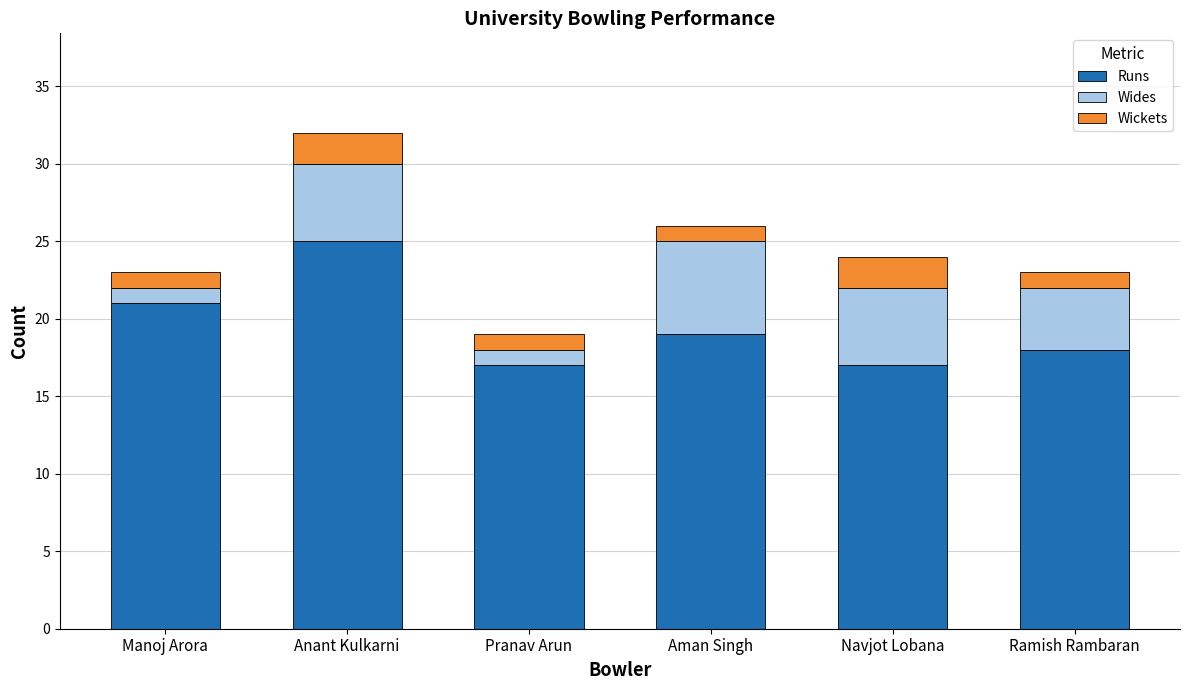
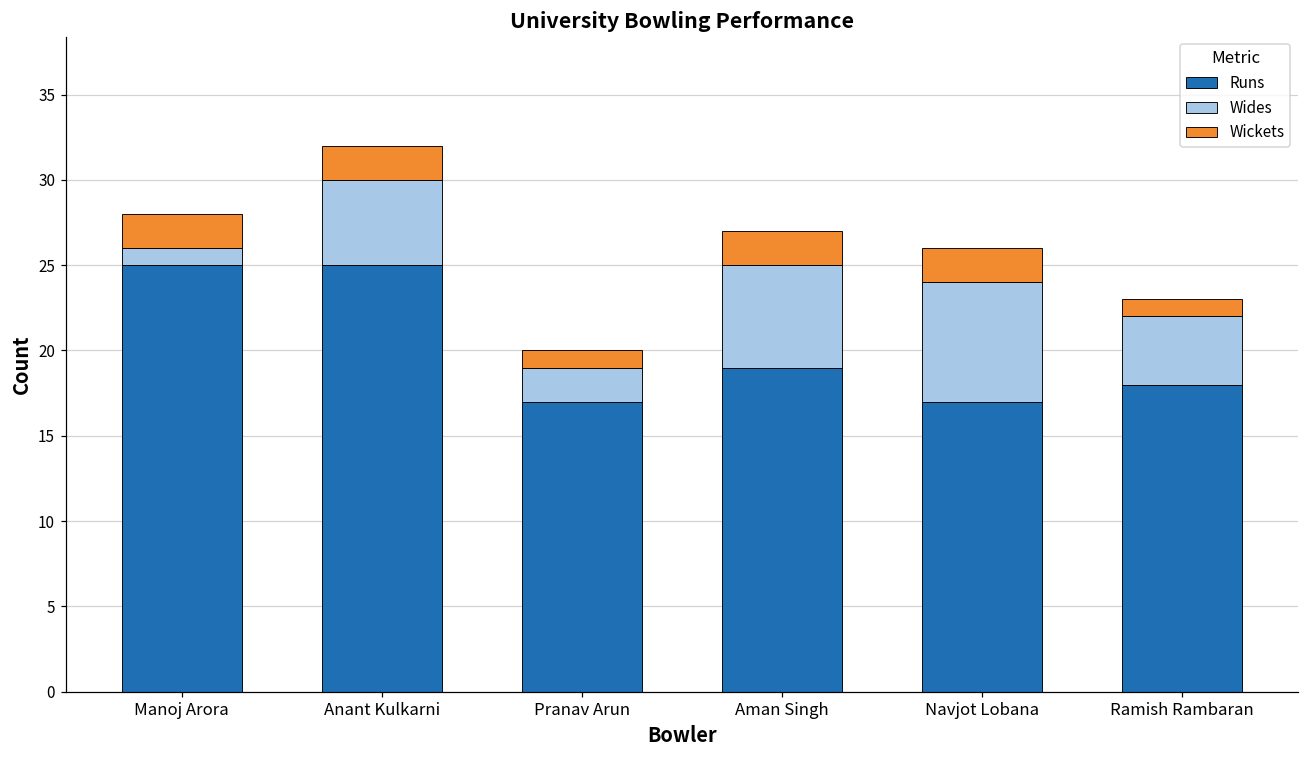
Runs, Manoj Arora: 21 -> 25
Wickets, Manoj Arora: 1 -> 2
Wides, Pranav Arun: 1 -> 2
Wickets, Aman Singh: 1 -> 2
Wides, Navjot Lobana: 5 -> 7
